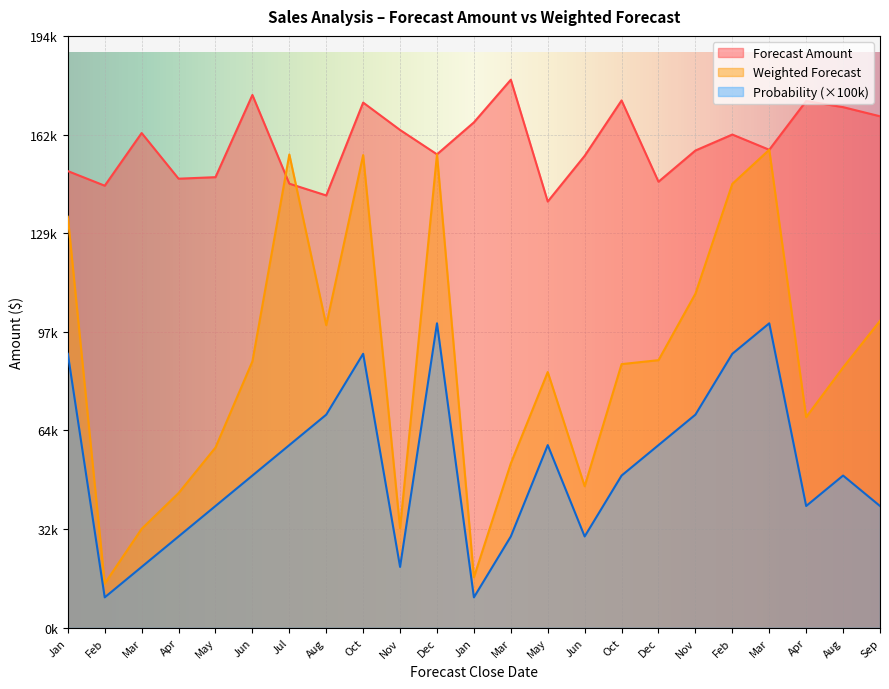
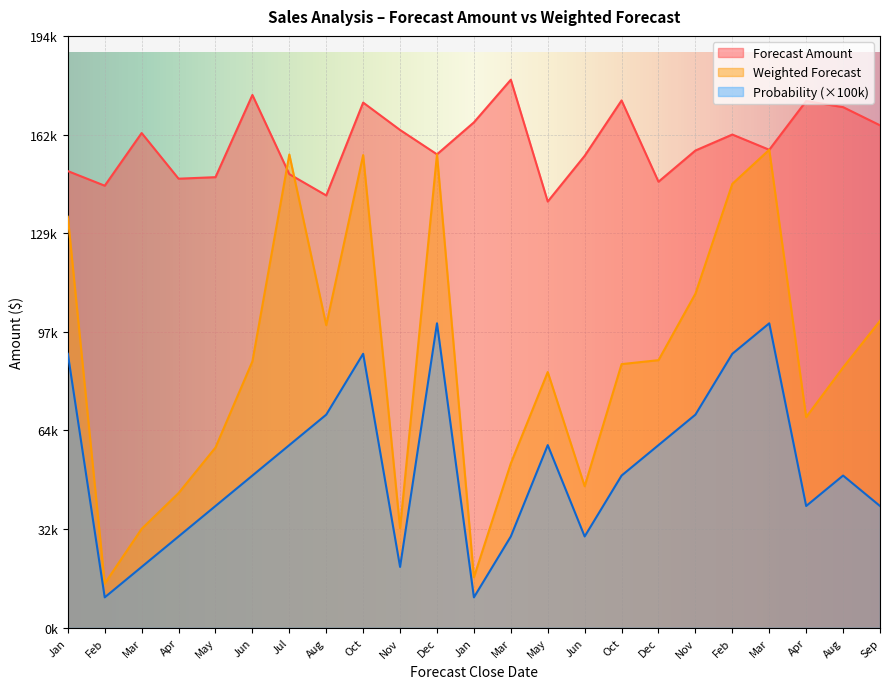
Forecast Amount, Jul: 146000 -> 149000
Forecast Amount, Sep: 168000 -> 165000
